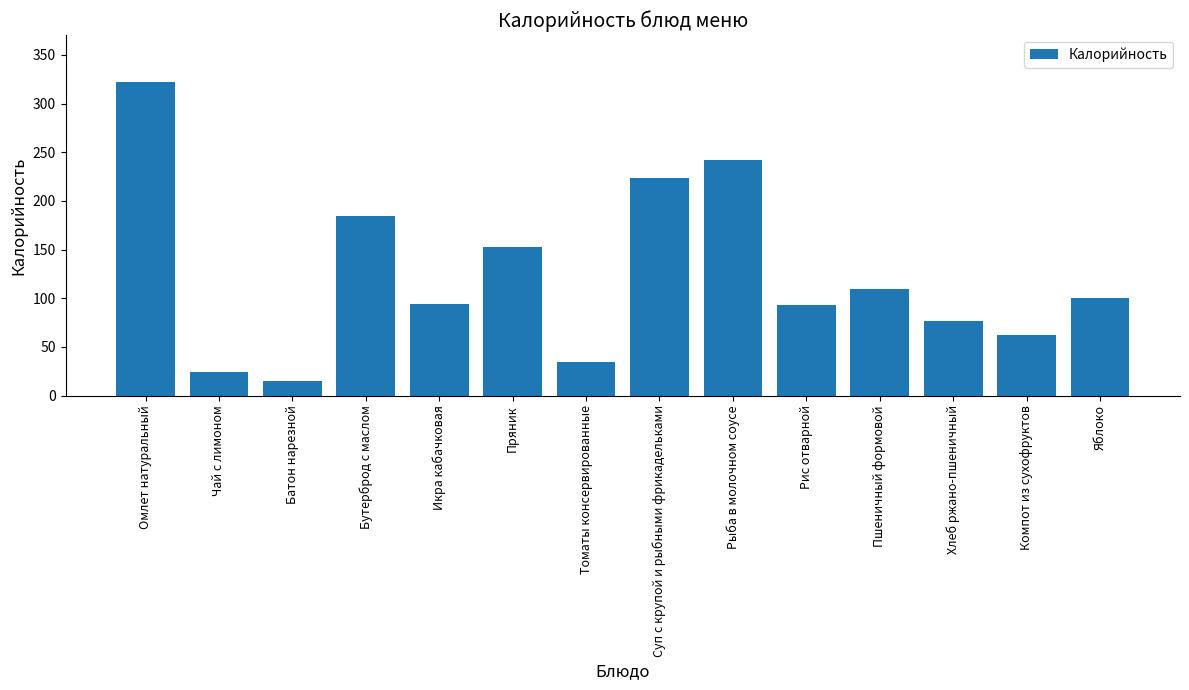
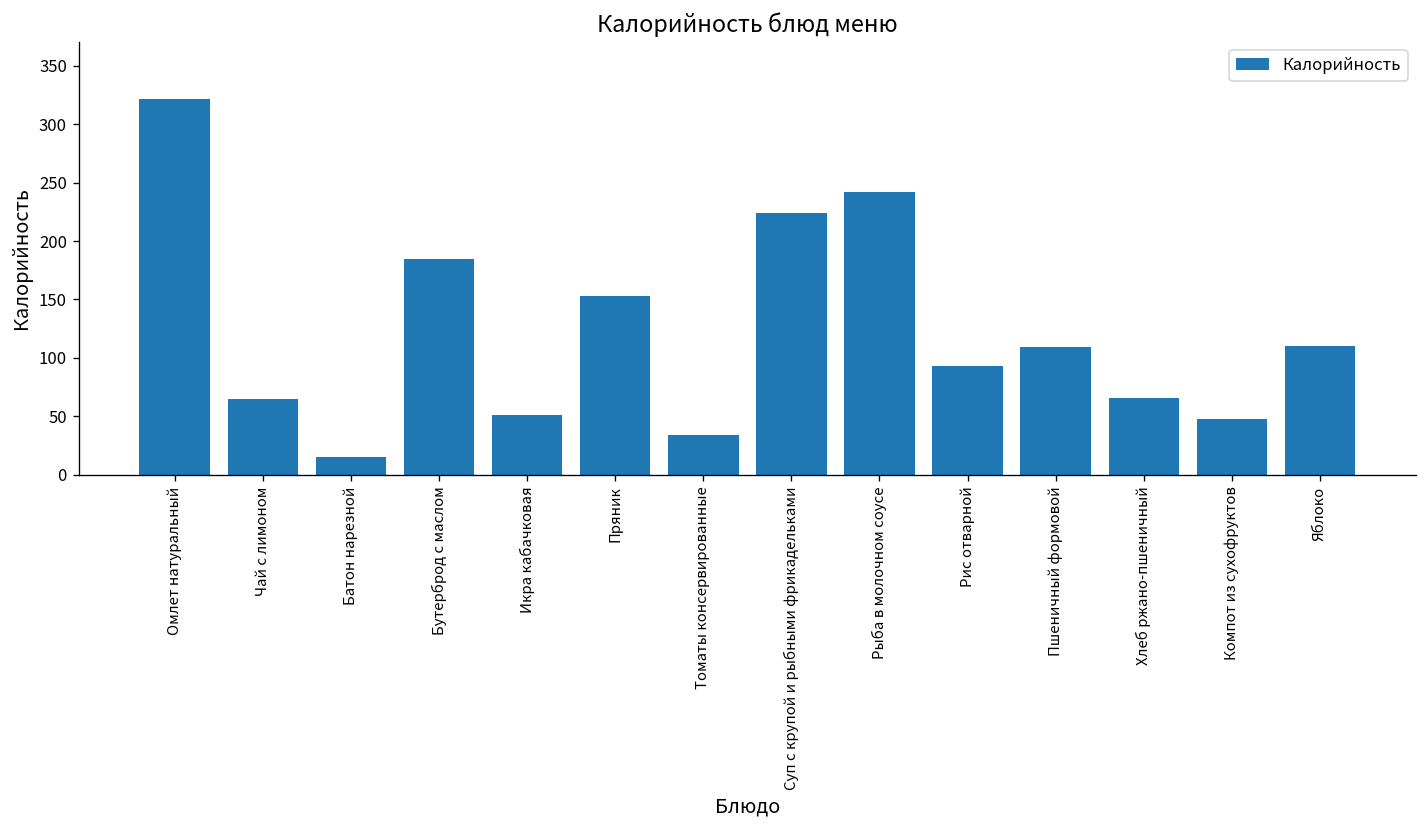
Чай с лимоном: 20 -> 70
Икра кабачковая: 90 -> 50
Хлеб ржано-пшеничный: 80 -> 70
Компот из сухофруктов: 60 -> 50
Яблоко: 100 -> 110
